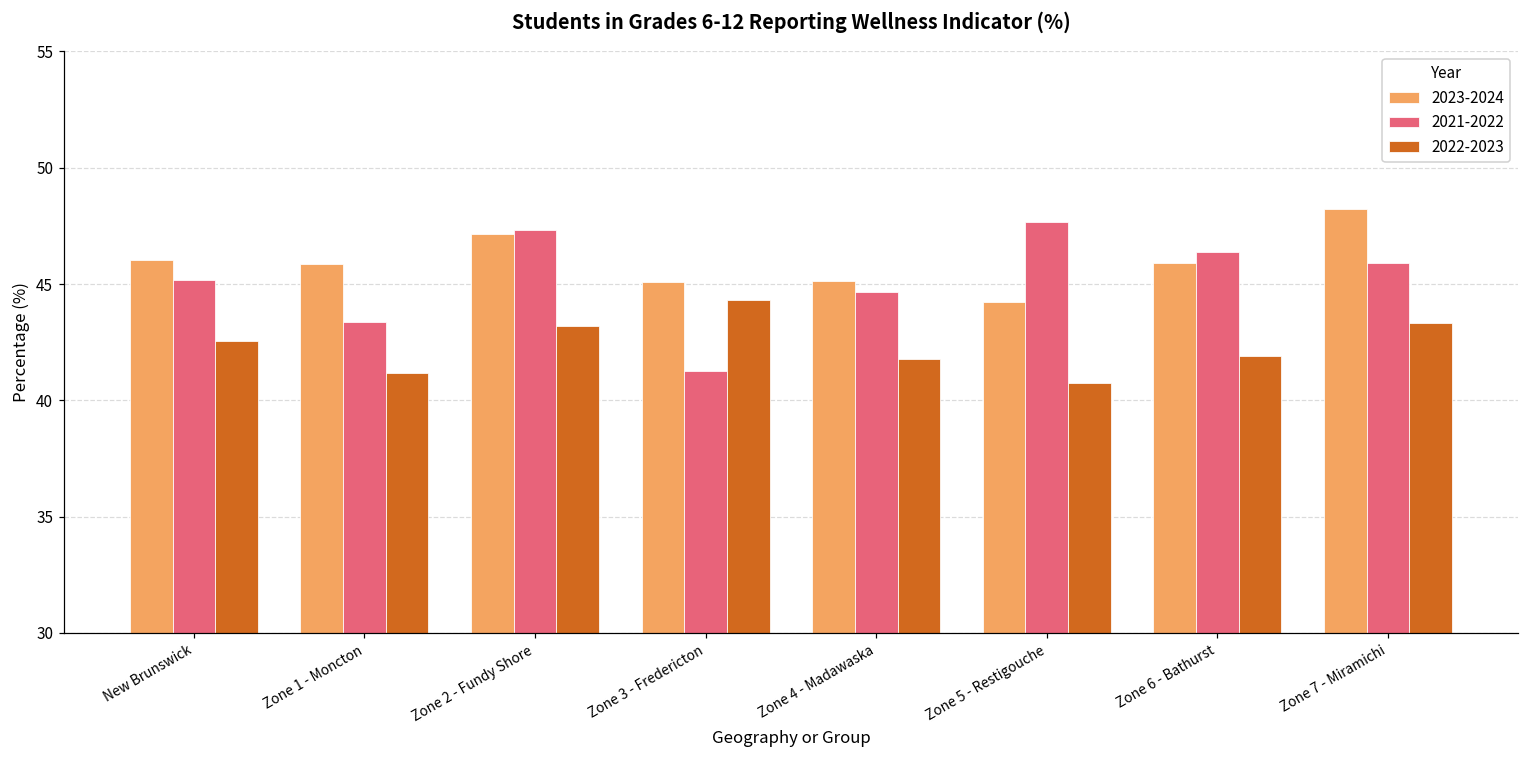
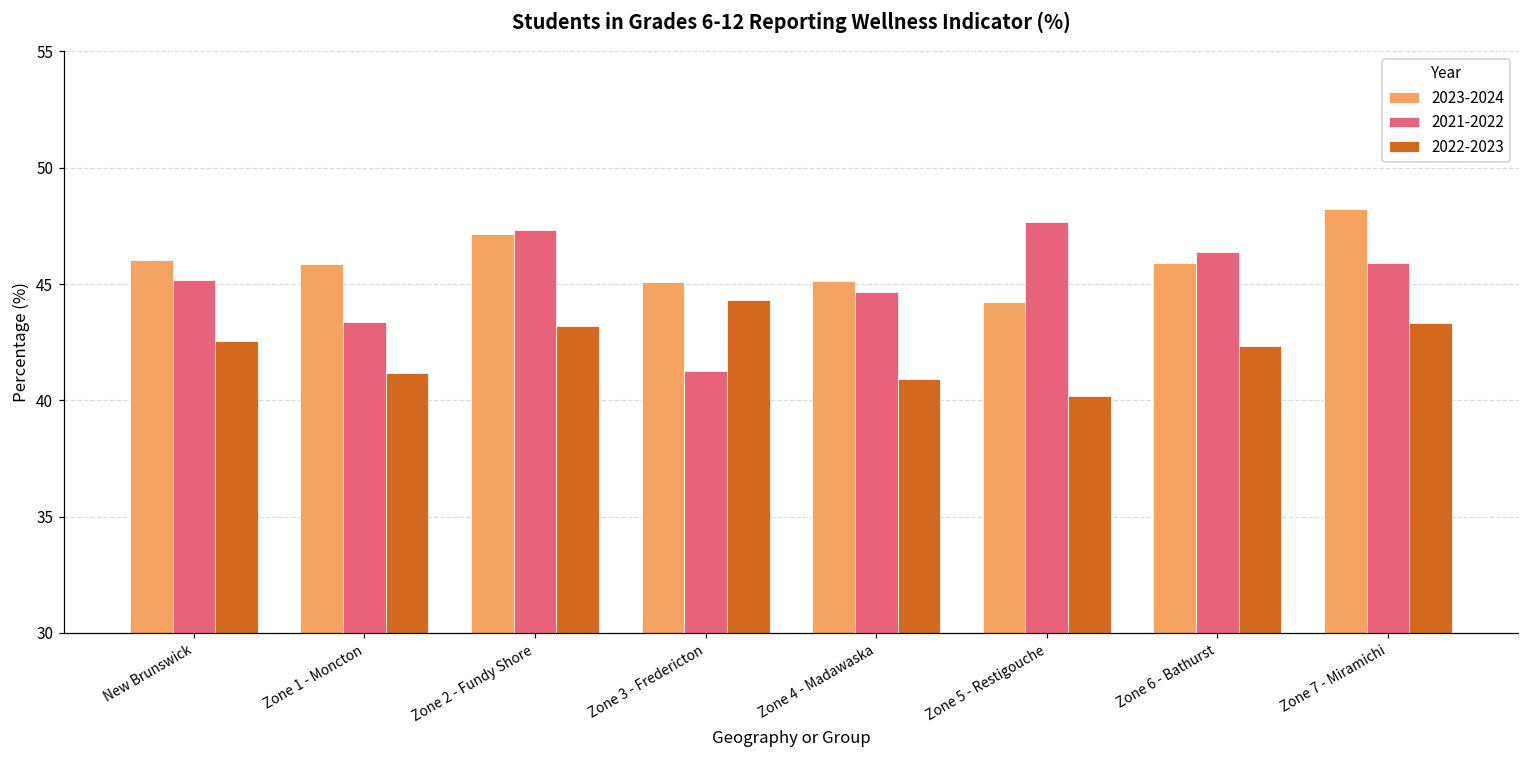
2022-2023, Zone 4 - Madawaska: 41.8 -> 40.9
2022-2023, Zone 5 - Restigouche: 40.7 -> 40.2
2022-2023, Zone 6 - Bathurst: 41.9 -> 42.3
